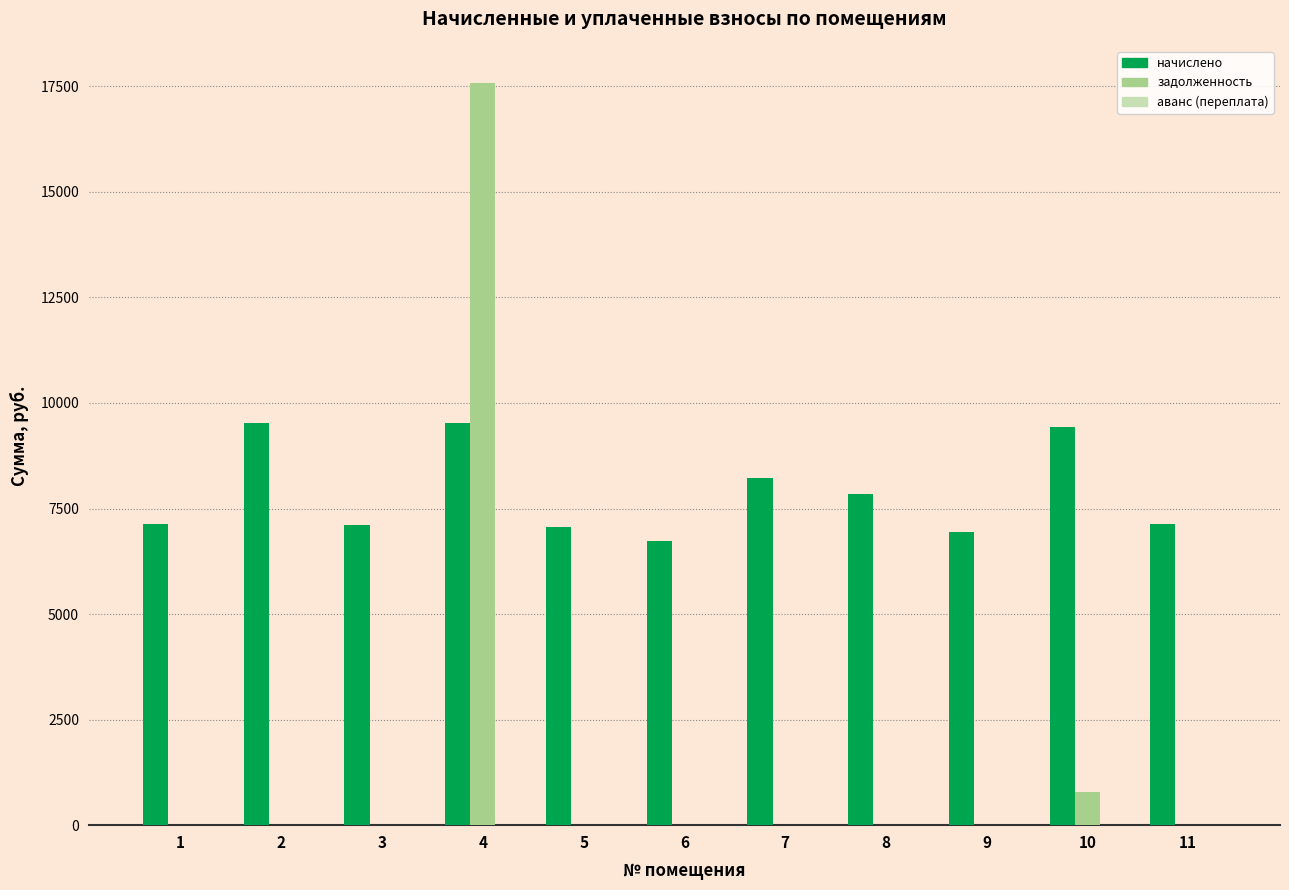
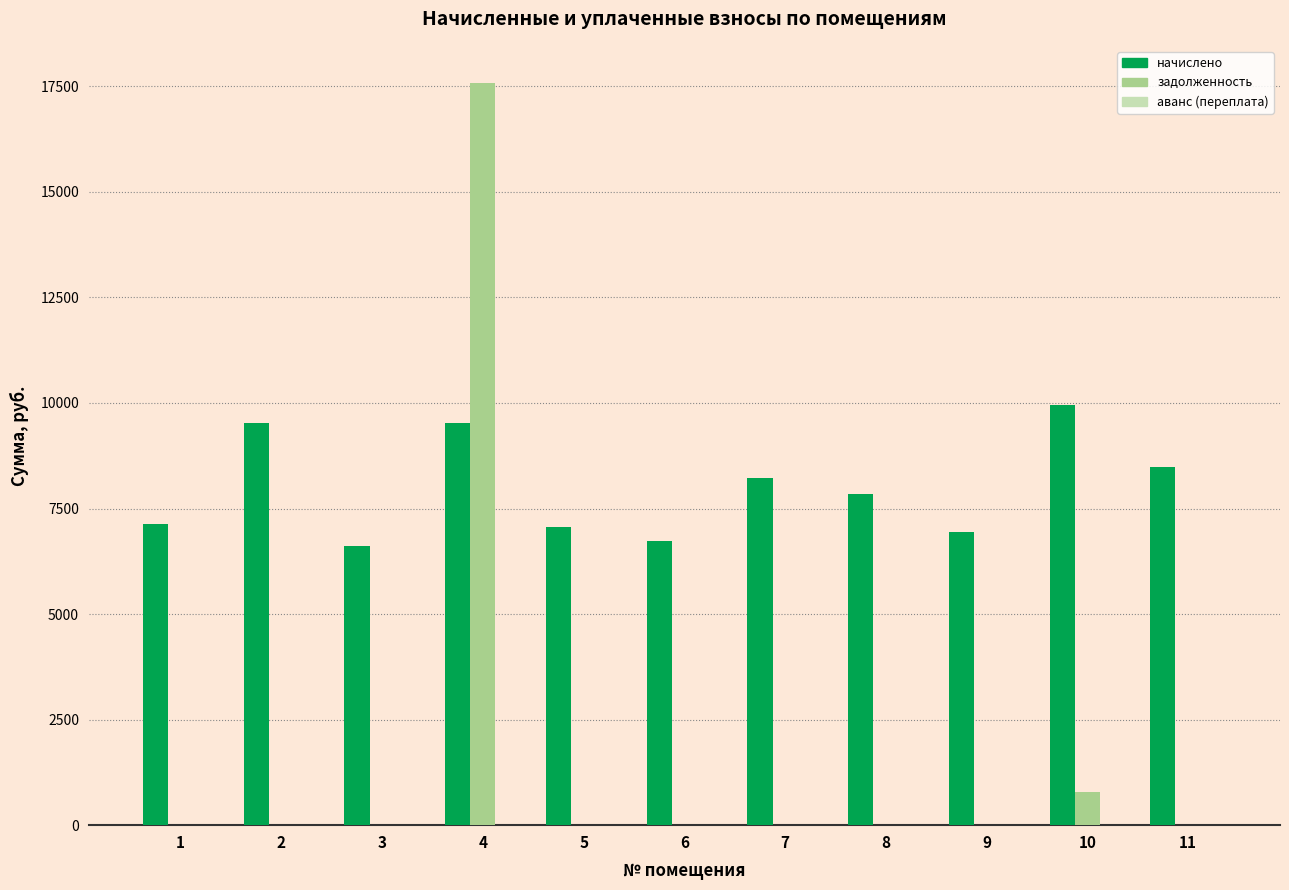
начислено, 3: 7100 -> 6600
начислено, 10: 9400 -> 9900
начислено, 11: 7100 -> 8500
